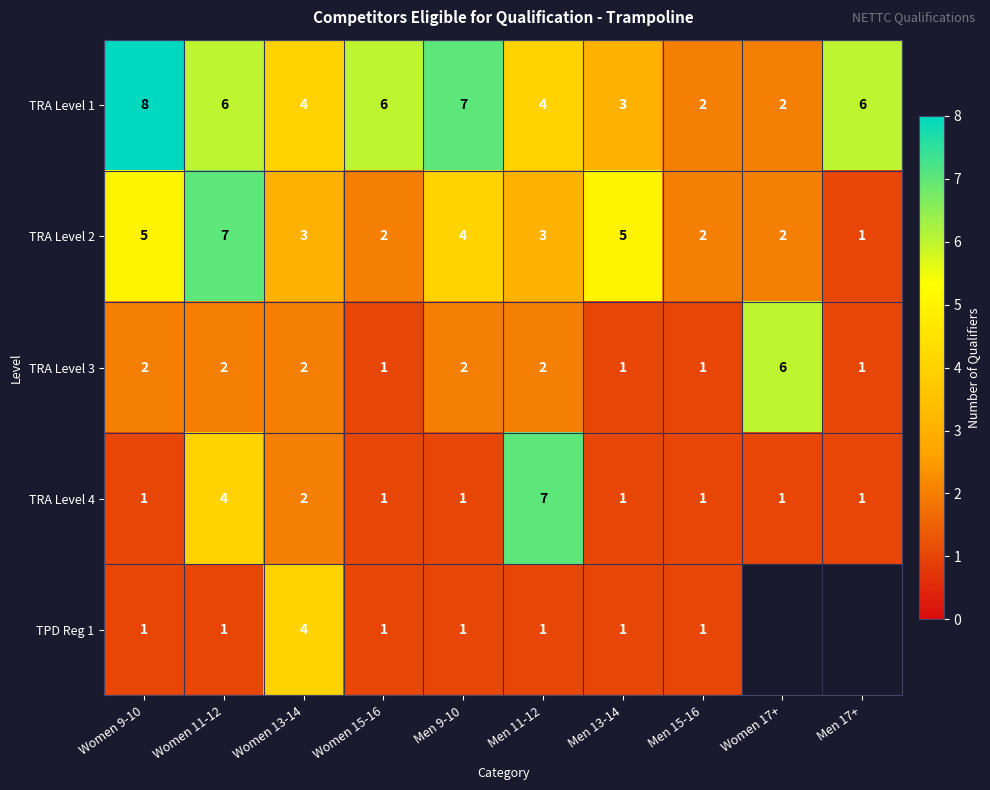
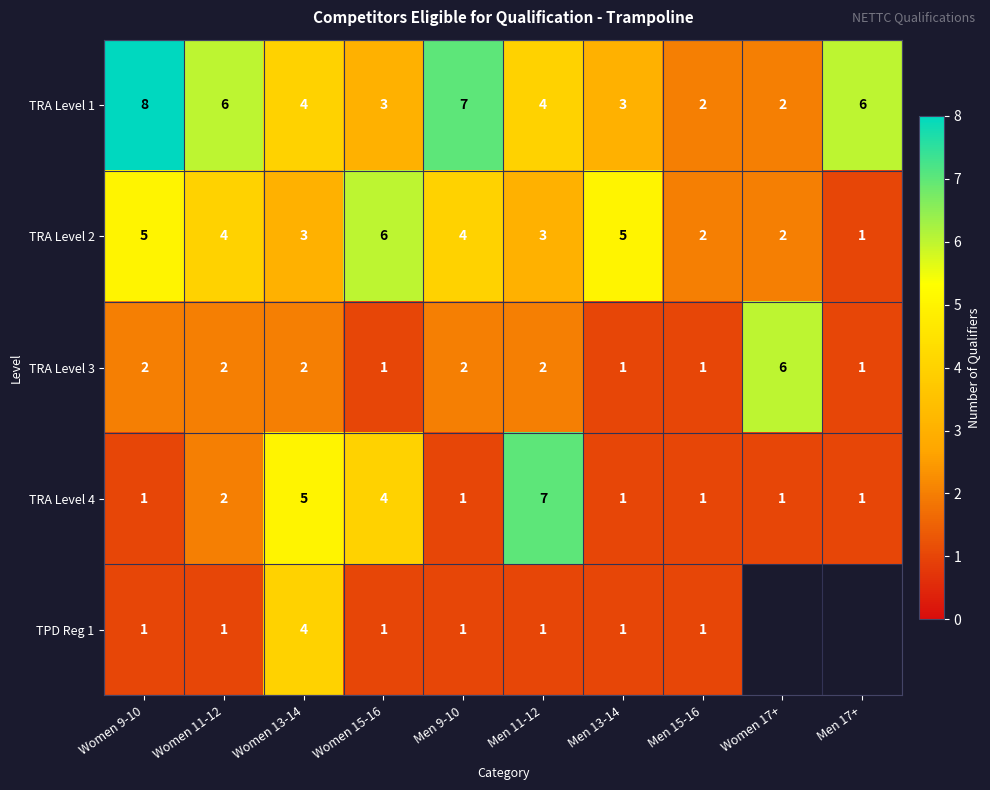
TRA Level 1, Women 15-16: 6 -> 3
TRA Level 2, Women 11-12: 7 -> 4
TRA Level 2, Women 15-16: 2 -> 6
TRA Level 4, Women 11-12: 4 -> 2
TRA Level 4, Women 13-14: 2 -> 5
TRA Level 4, Women 15-16: 1 -> 4
